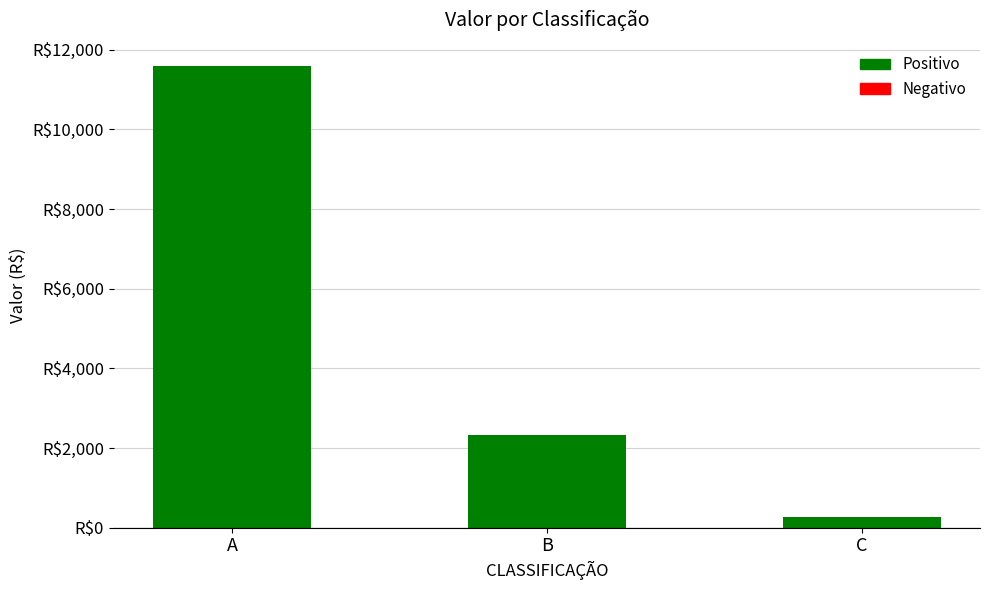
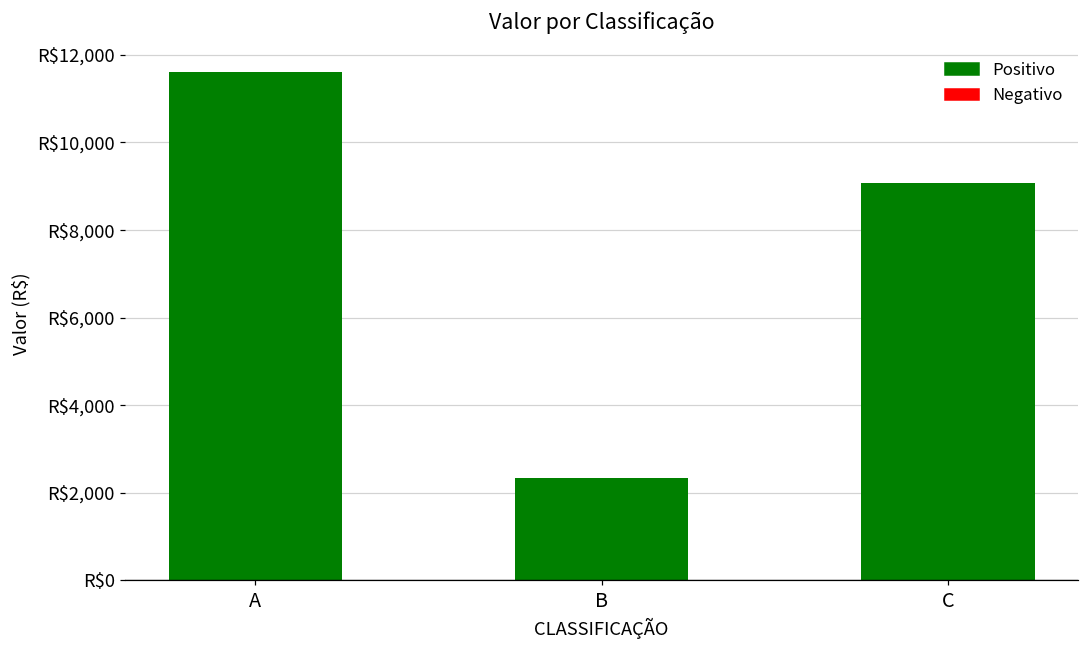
C: R$300 -> R$9,100
